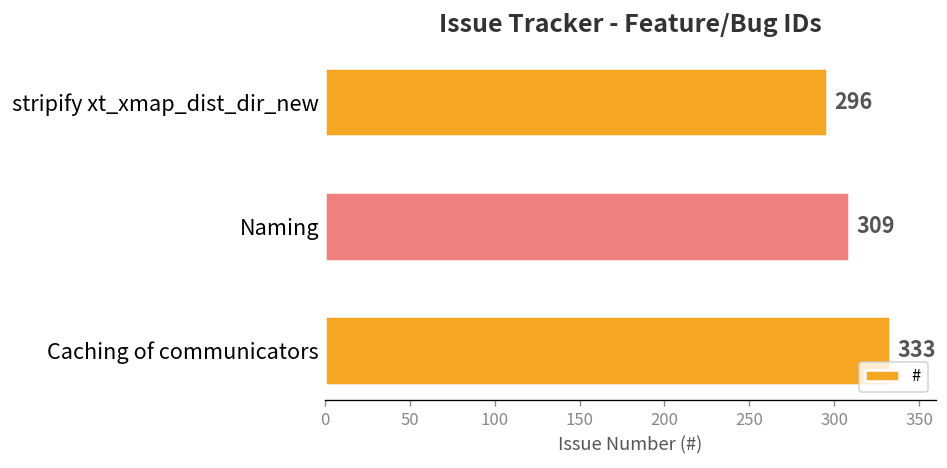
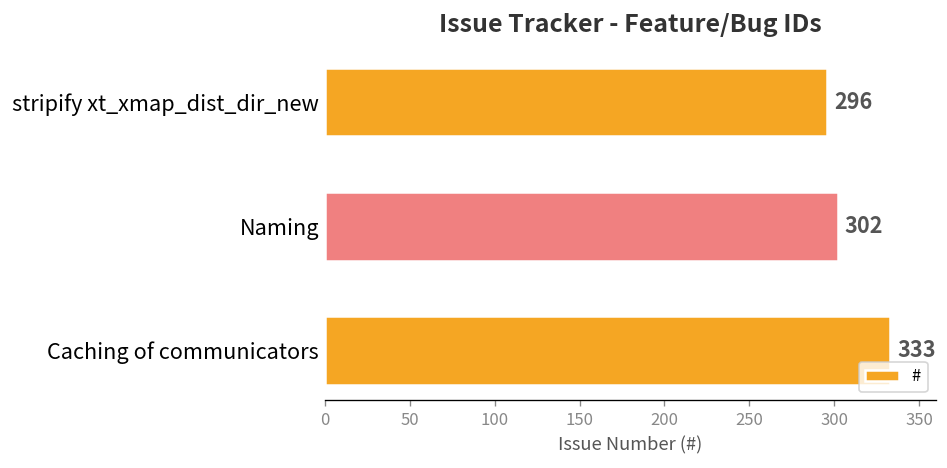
Naming: 309 -> 302
